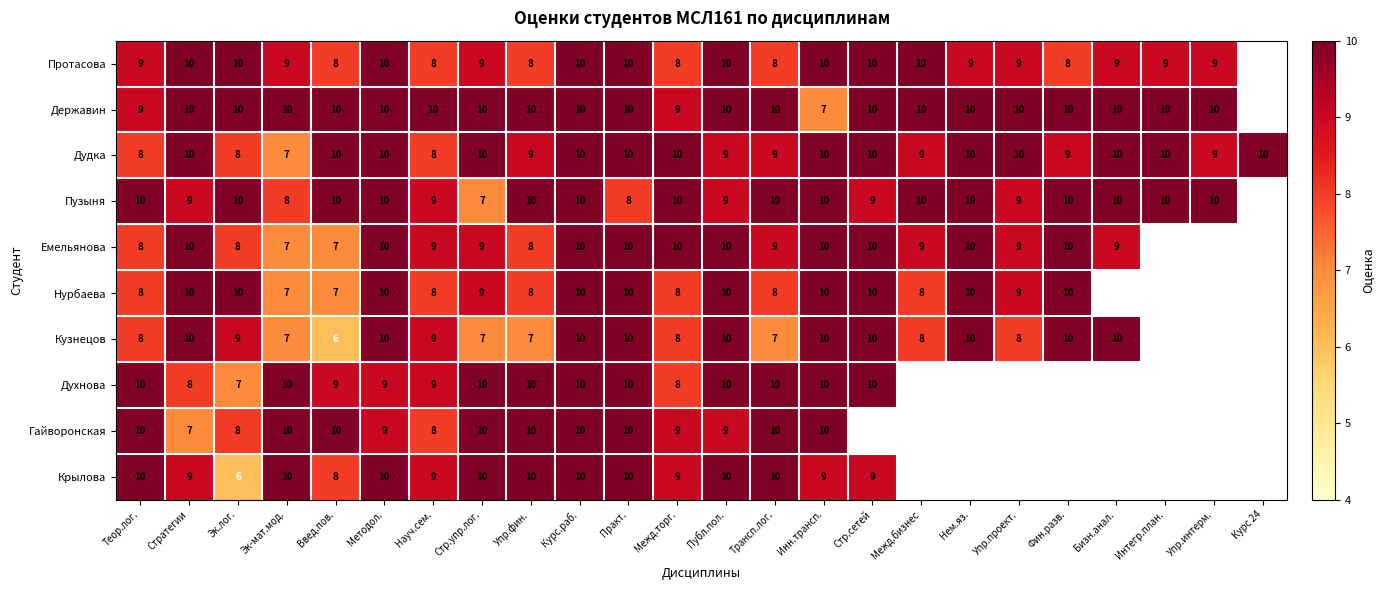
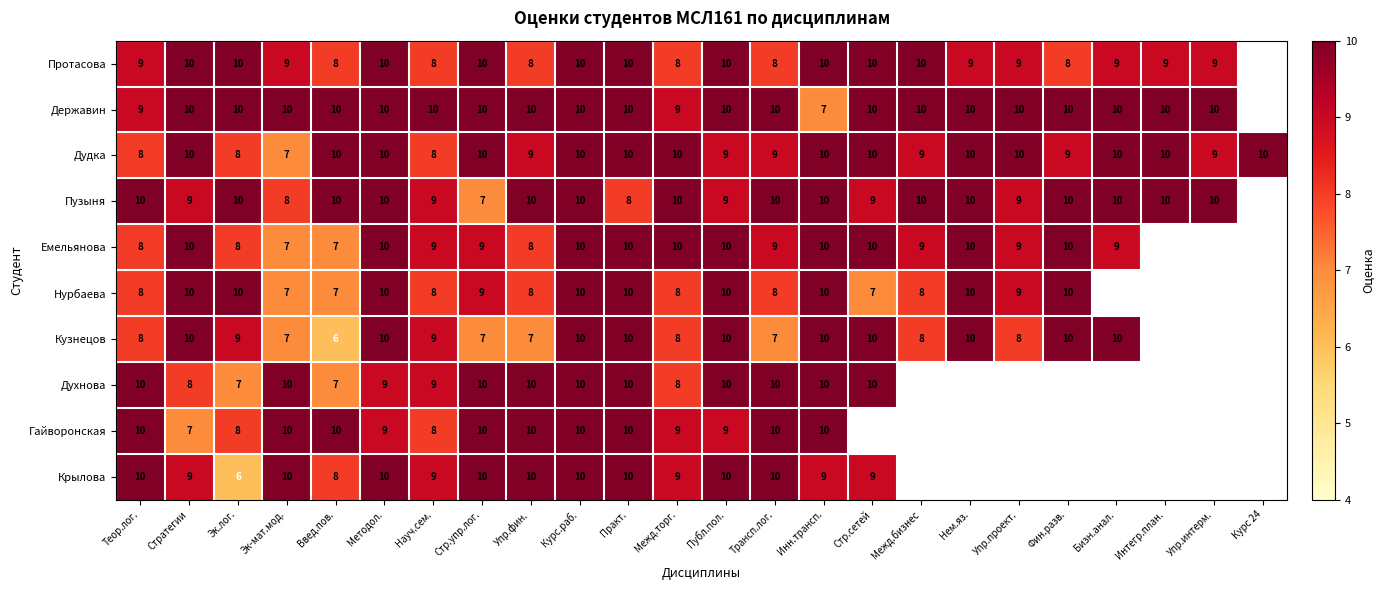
Протасова, Стр.упр.лог.: 9 -> 10
Нурбаева, Стр.сетей: 10 -> 7
Духнова, Введ.пов.: 9 -> 7
